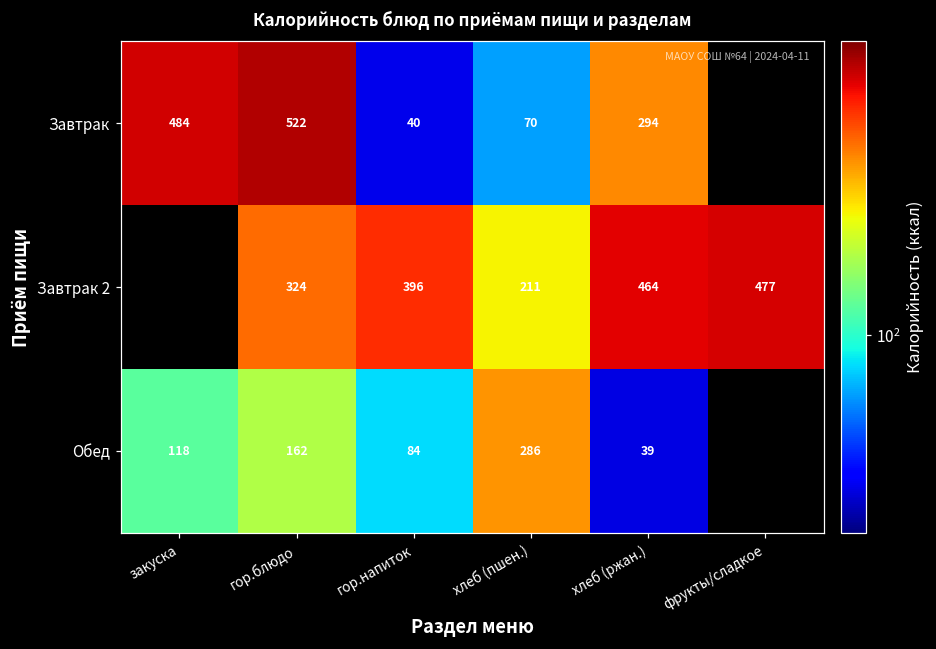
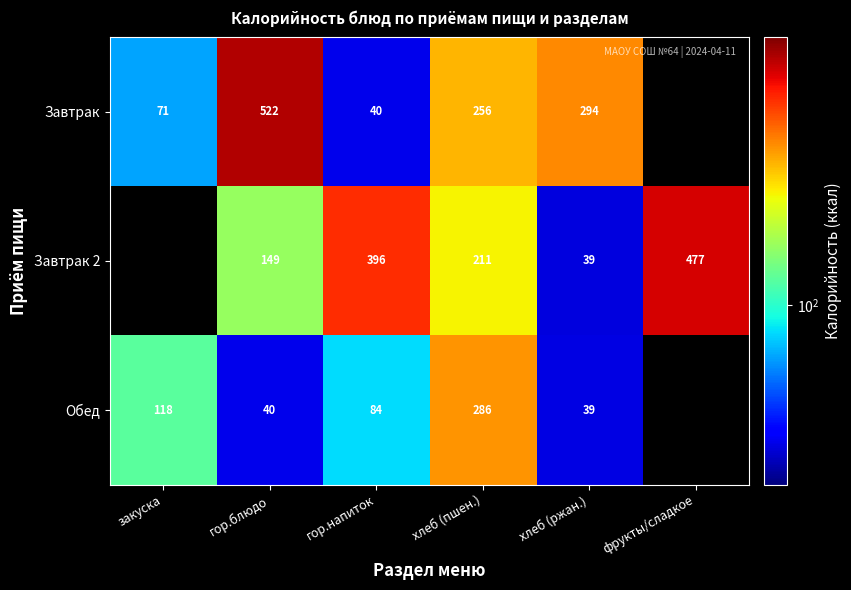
Завтрак, закуска: 484 -> 71
Завтрак, хлеб (пшен.): 70 -> 256
Завтрак 2, гор.блюдо: 324 -> 149
Завтрак 2, хлеб (ржан.): 464 -> 39
Обед, гор.блюдо: 162 -> 40
